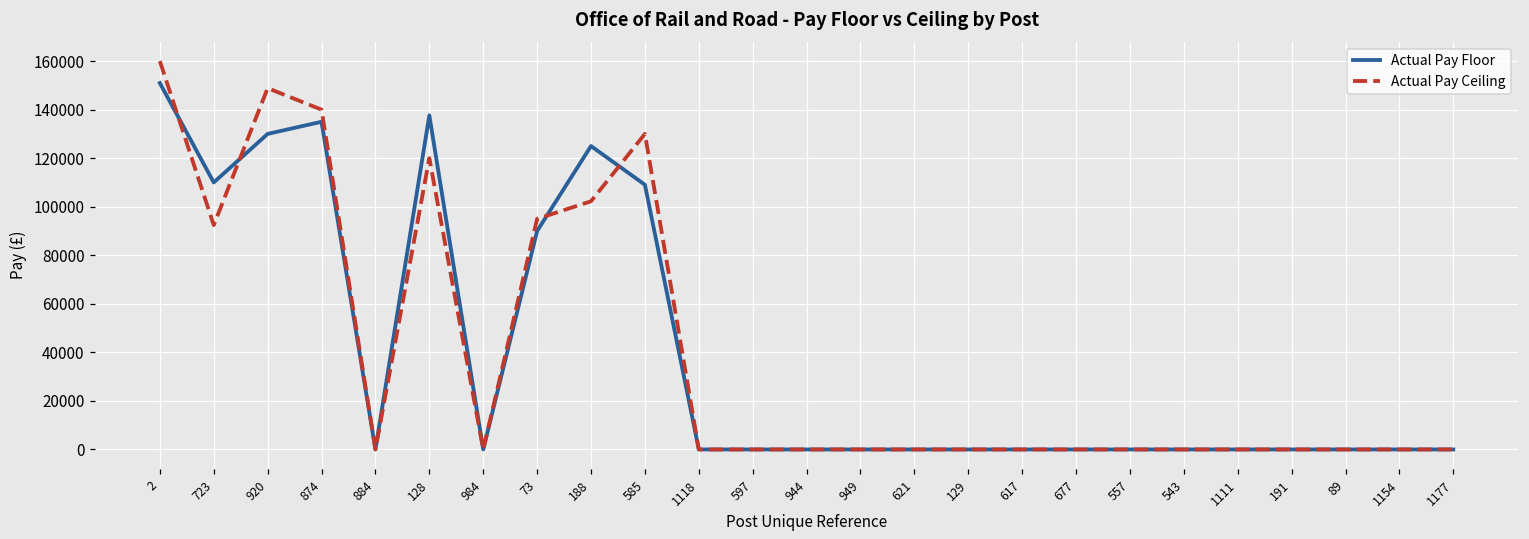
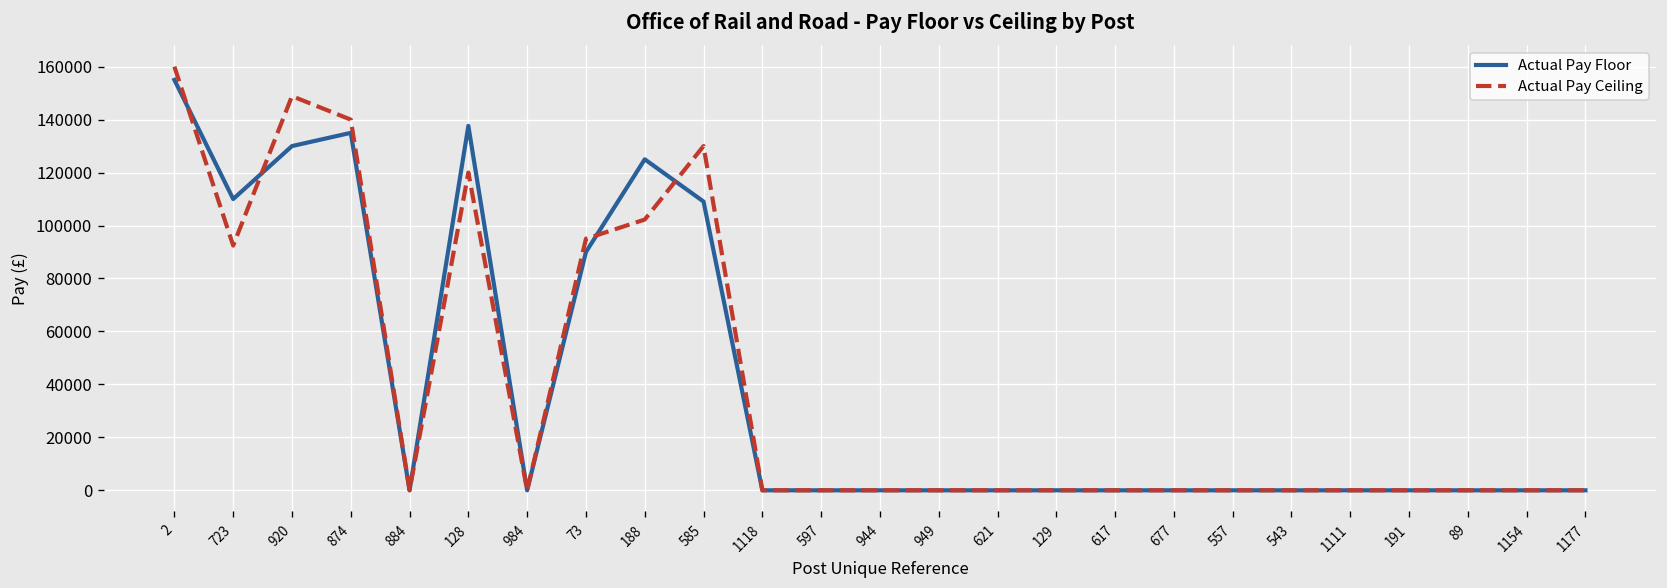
Actual Pay Floor, 2: 151000 -> 155000
